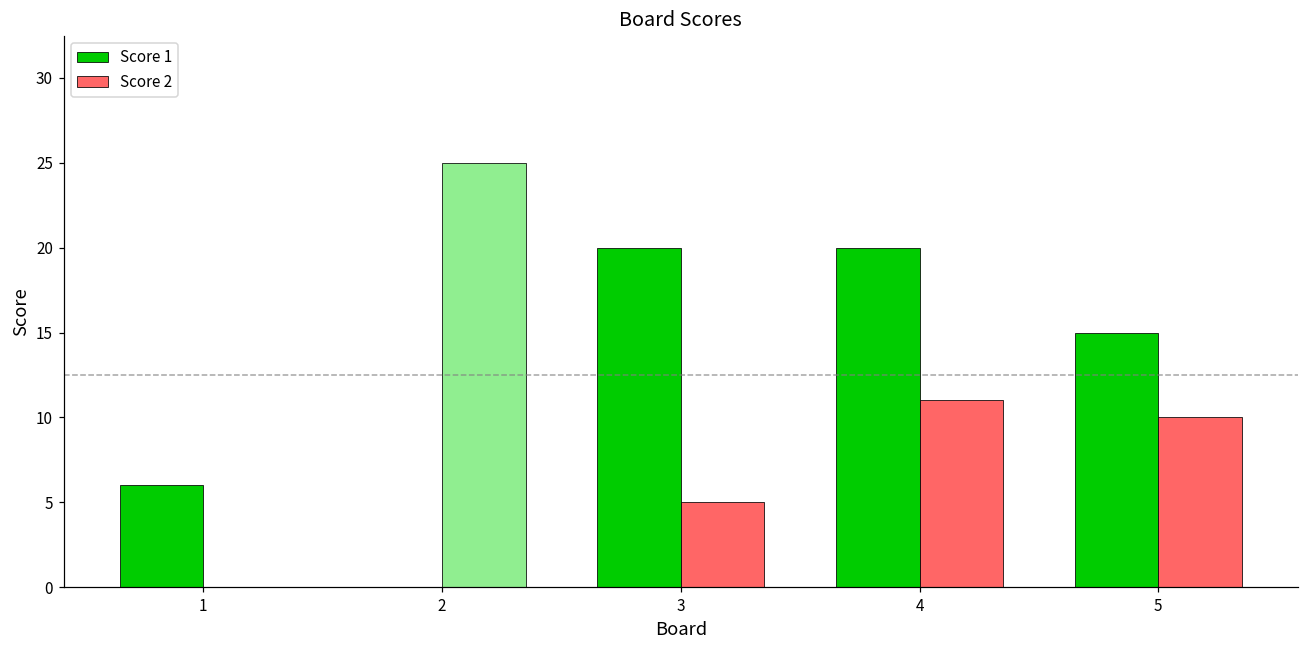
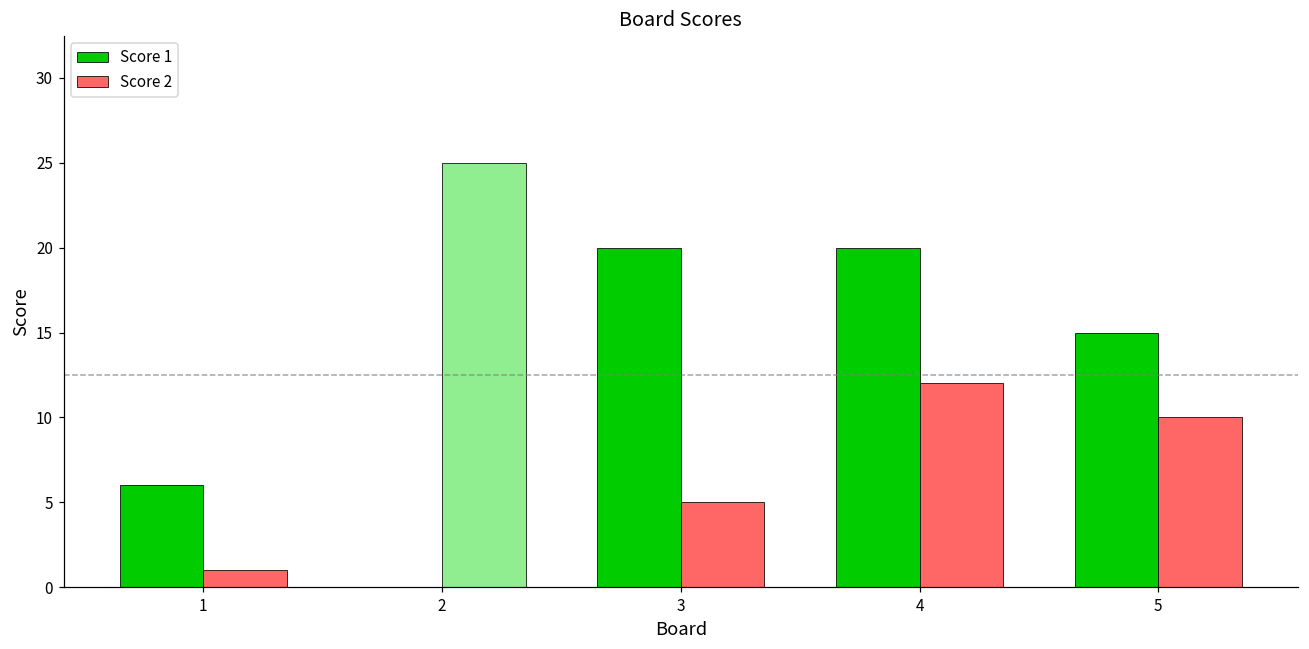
Score 2, 1: 0 -> 1
Score 2, 4: 11 -> 12
